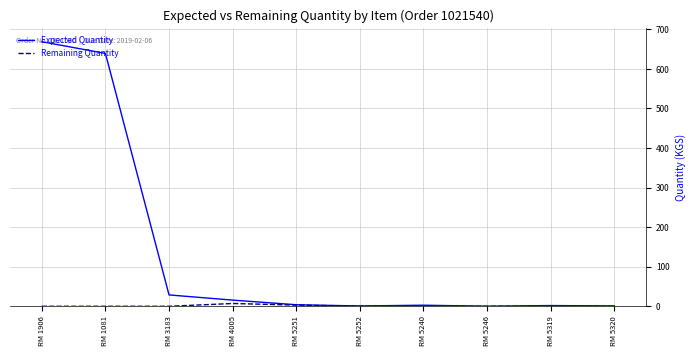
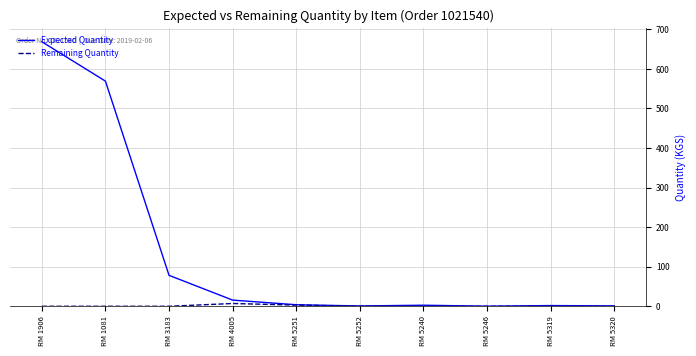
Expected Quantity, RM 1081: 640 -> 570
Expected Quantity, RM 3183: 30 -> 80
